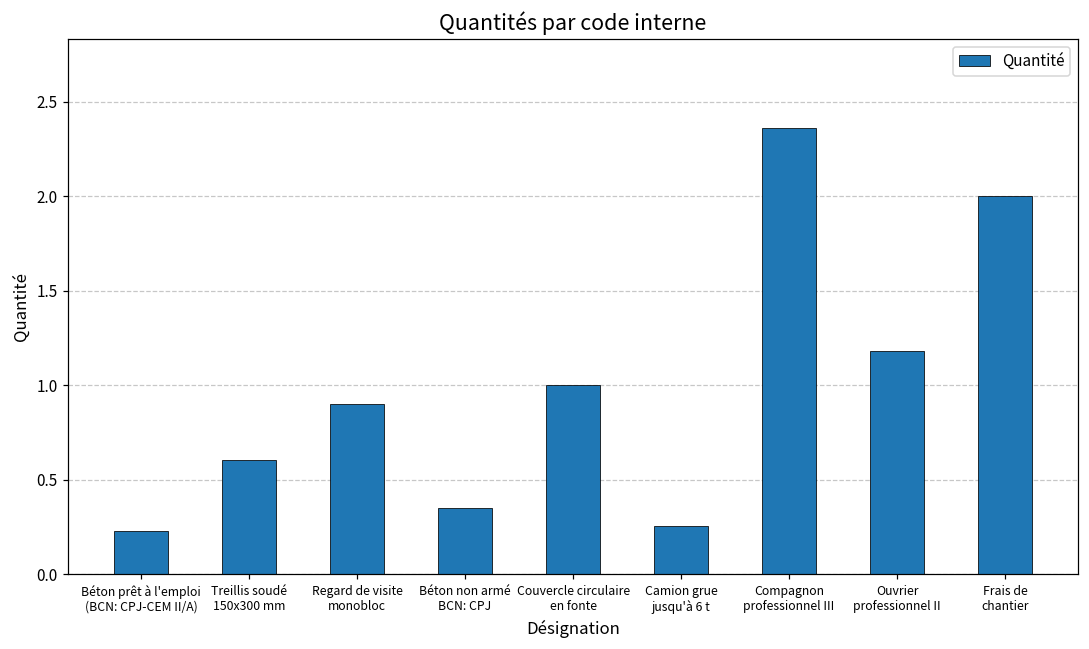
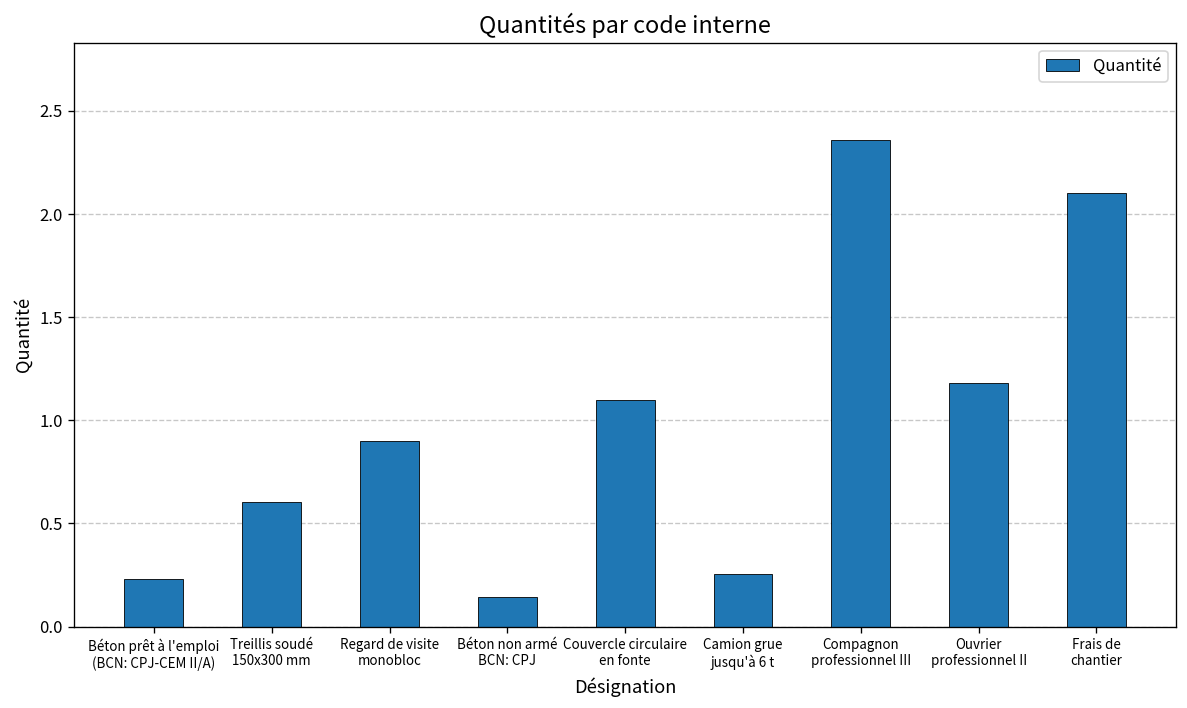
Béton non armé BCN: CPJ: 0.35 -> 0.14
Couvercle circulaire en fonte: 1.0 -> 1.1
Frais de chantier: 2.0 -> 2.1
